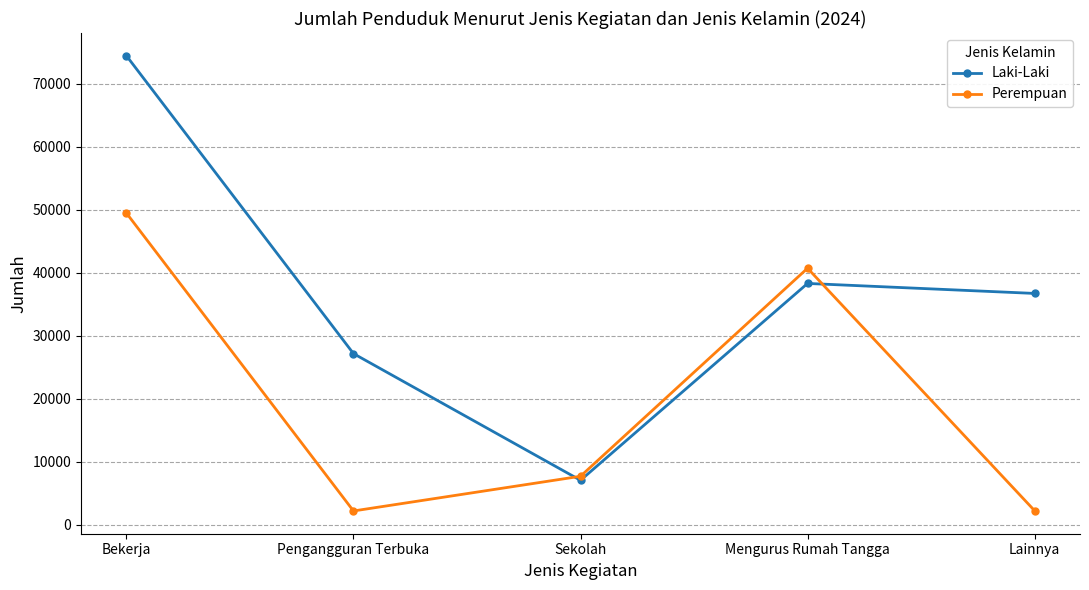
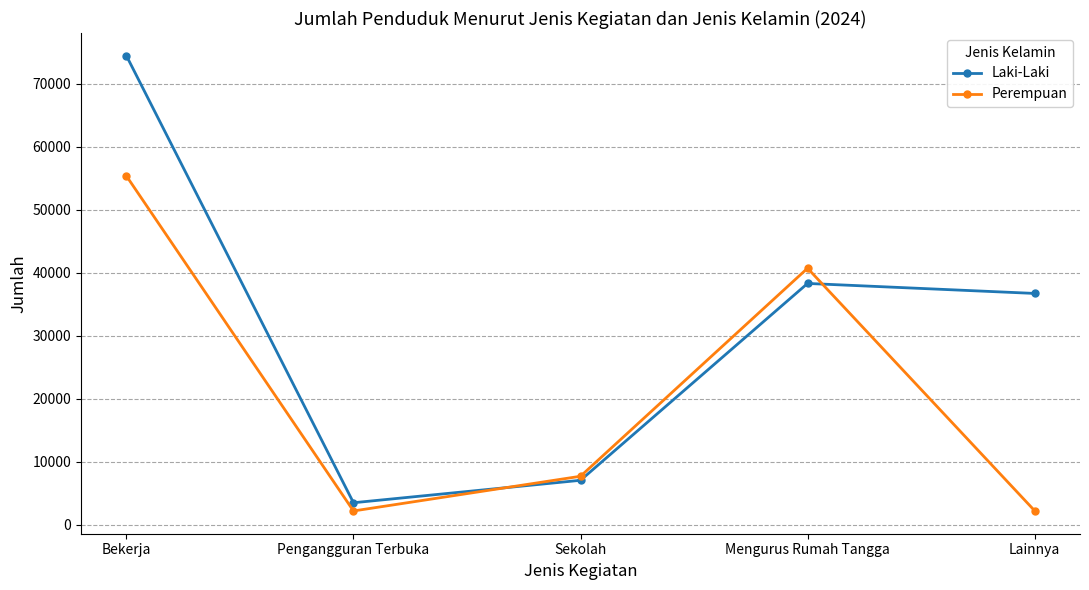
Perempuan, Bekerja: 49000 -> 55000
Laki-Laki, Pengangguran Terbuka: 27000 -> 4000
